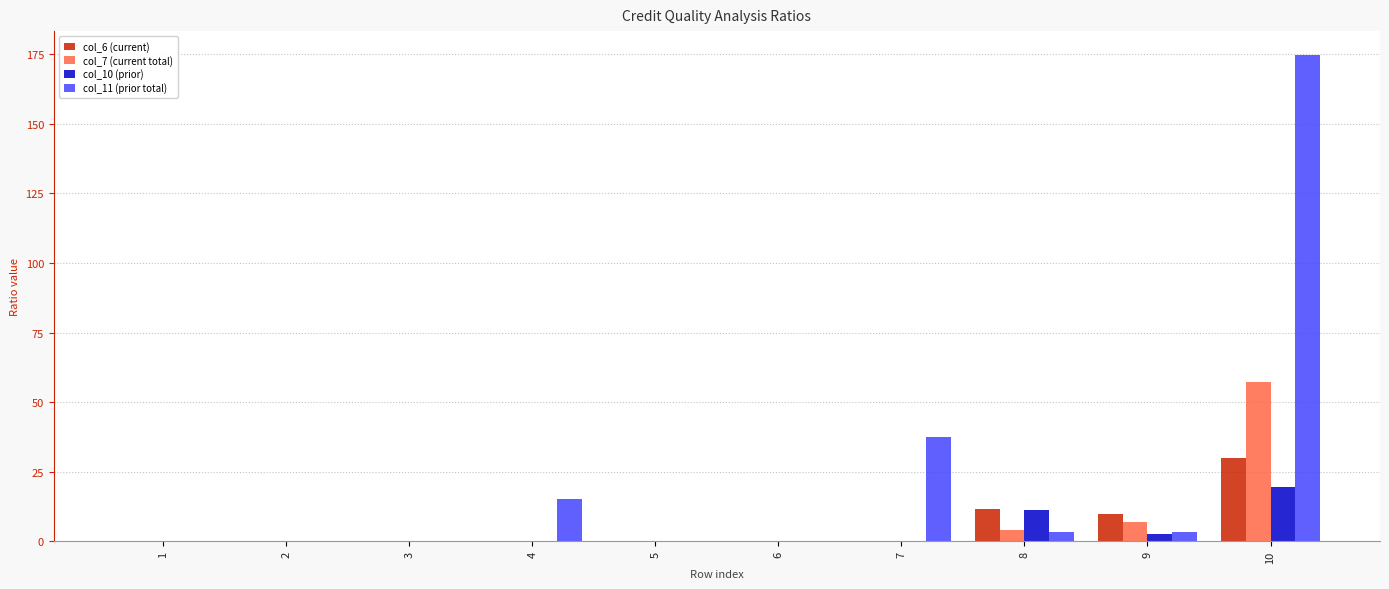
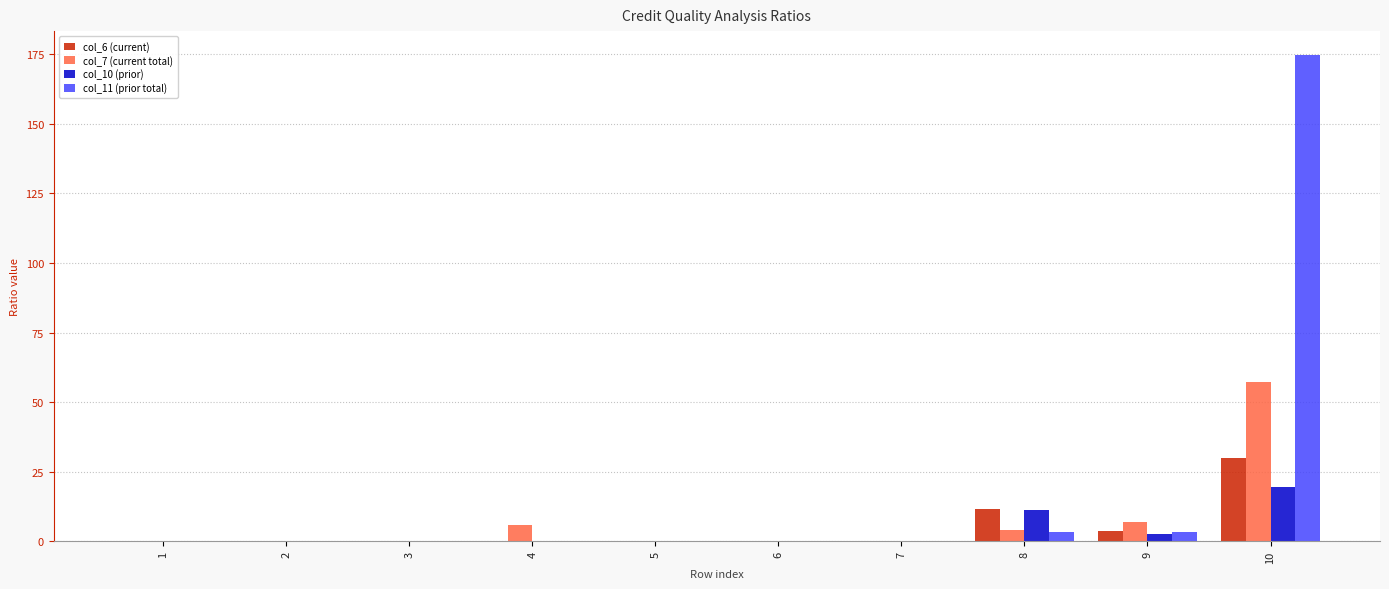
col_7 (current total), 4: 0 -> 6
col_11 (prior total), 4: 15 -> 0
col_11 (prior total), 7: 38 -> 0
col_6 (current), 9: 10 -> 4
